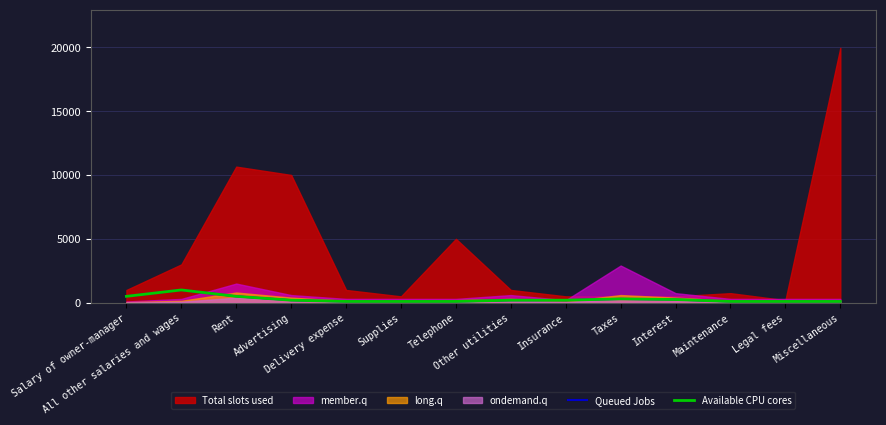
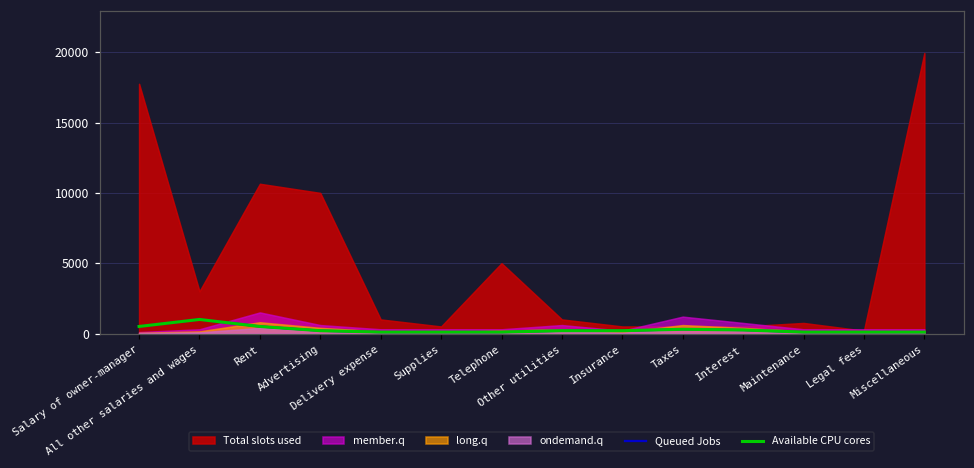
Total slots used, Salary of owner-manager: 1000 -> 17800
member.q, Taxes: 2900 -> 1200
